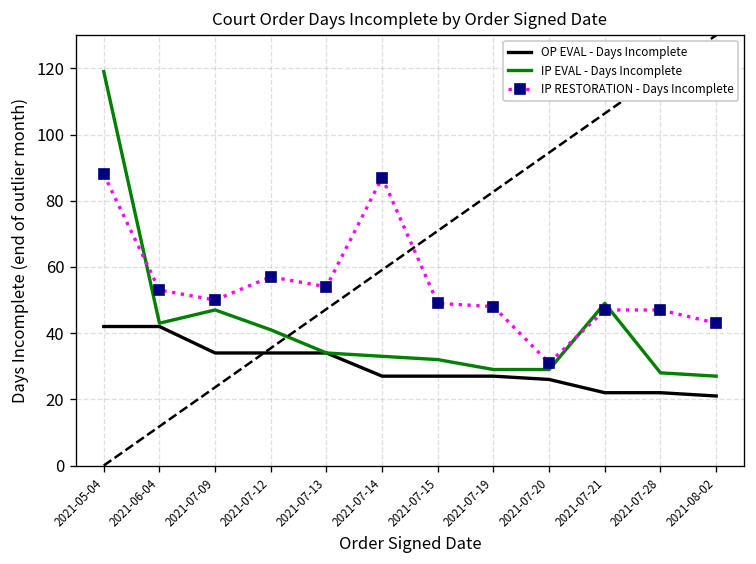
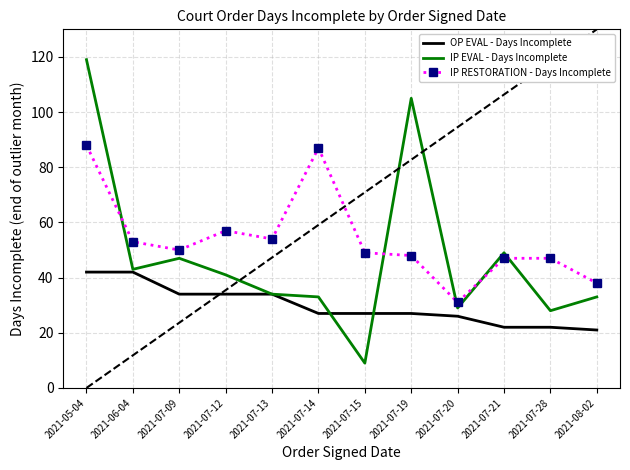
IP EVAL - Days Incomplete, 2021-07-15: 32 -> 9
IP EVAL - Days Incomplete, 2021-07-19: 29 -> 105
IP EVAL - Days Incomplete, 2021-08-02: 27 -> 33
IP RESTORATION - Days Incomplete, 2021-08-02: 43 -> 38
